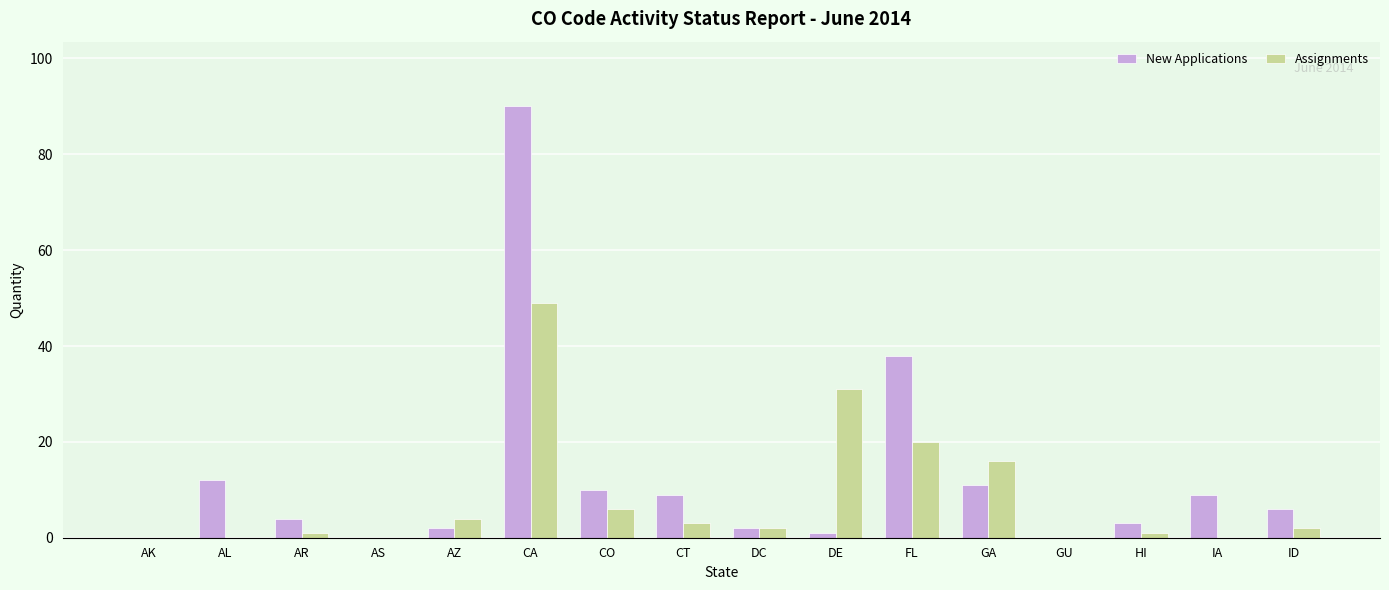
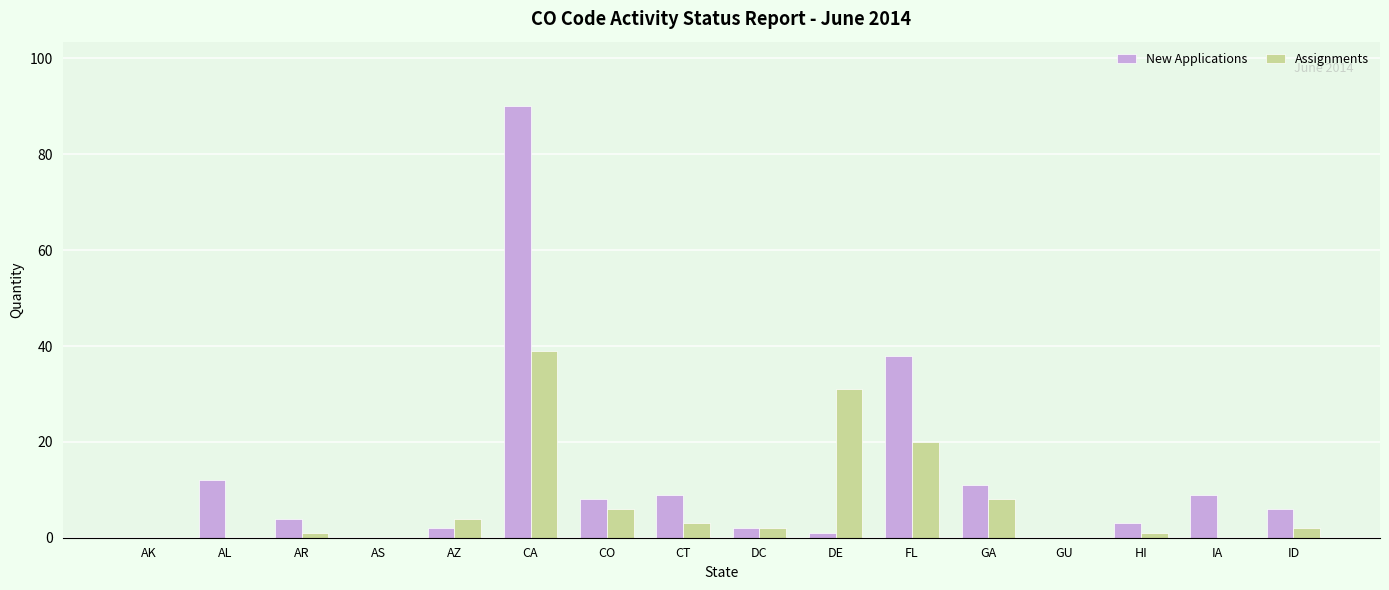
Assignments, CA: 49 -> 39
New Applications, CO: 10 -> 8
Assignments, GA: 16 -> 8
